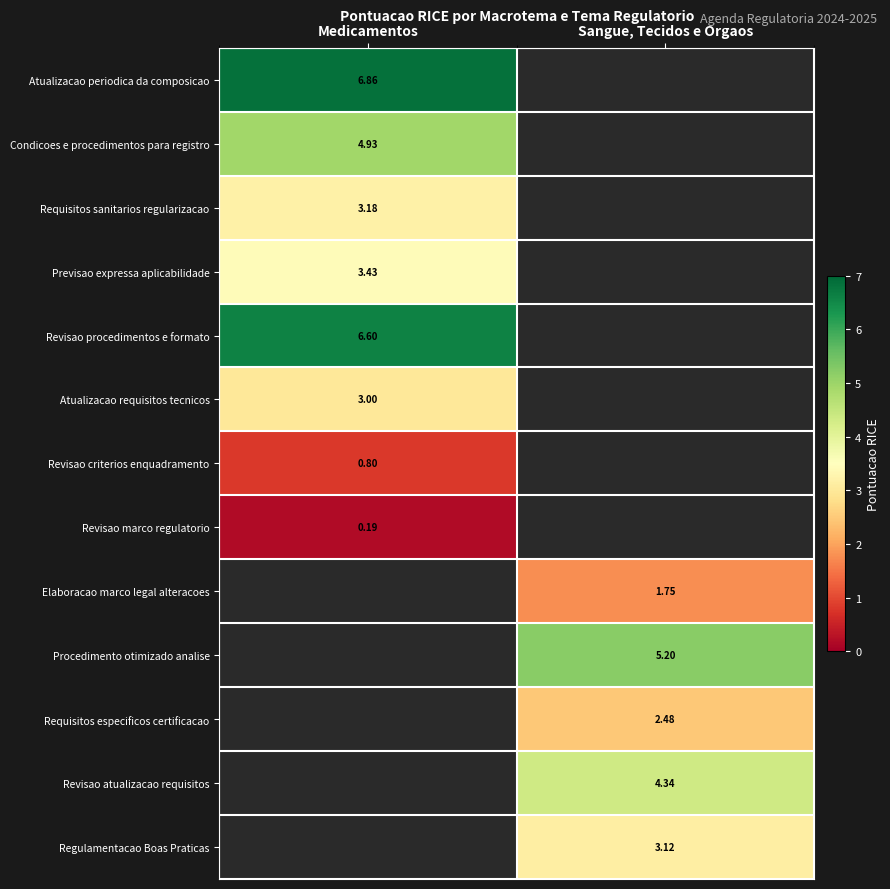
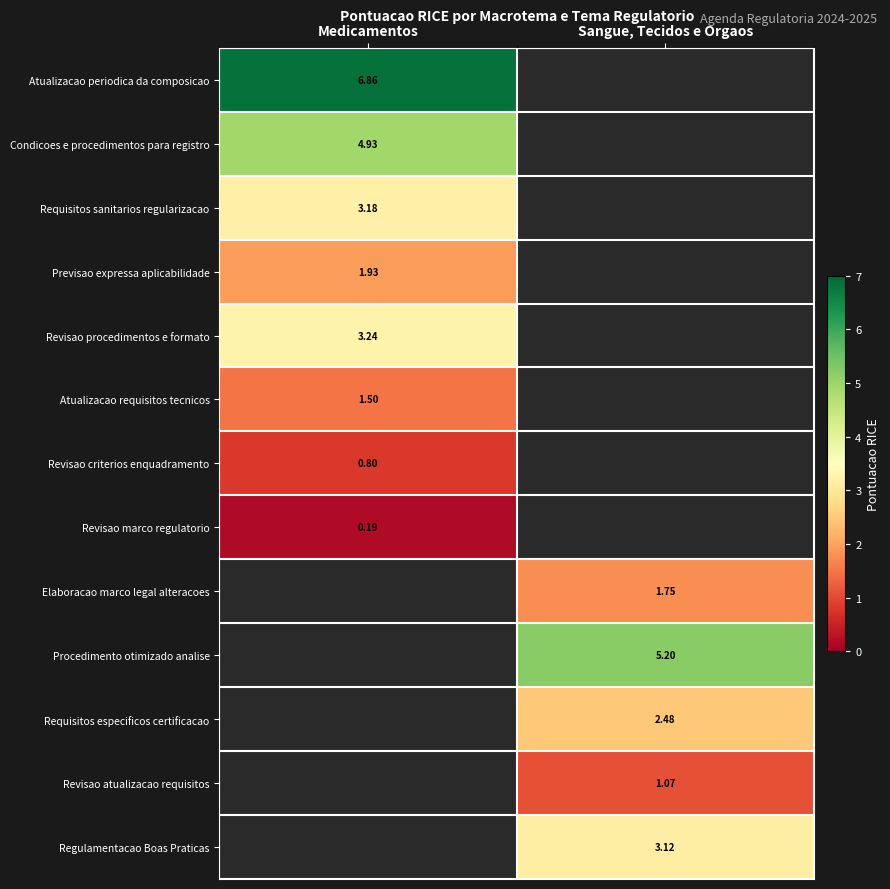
Previsao expressa aplicabilidade, Medicamentos: 3.43 -> 1.93
Revisao procedimentos e formato, Medicamentos: 6.60 -> 3.24
Atualizacao requisitos tecnicos, Medicamentos: 3.00 -> 1.50
Revisao atualizacao requisitos, Sangue, Tecidos e Orgaos: 4.34 -> 1.07
